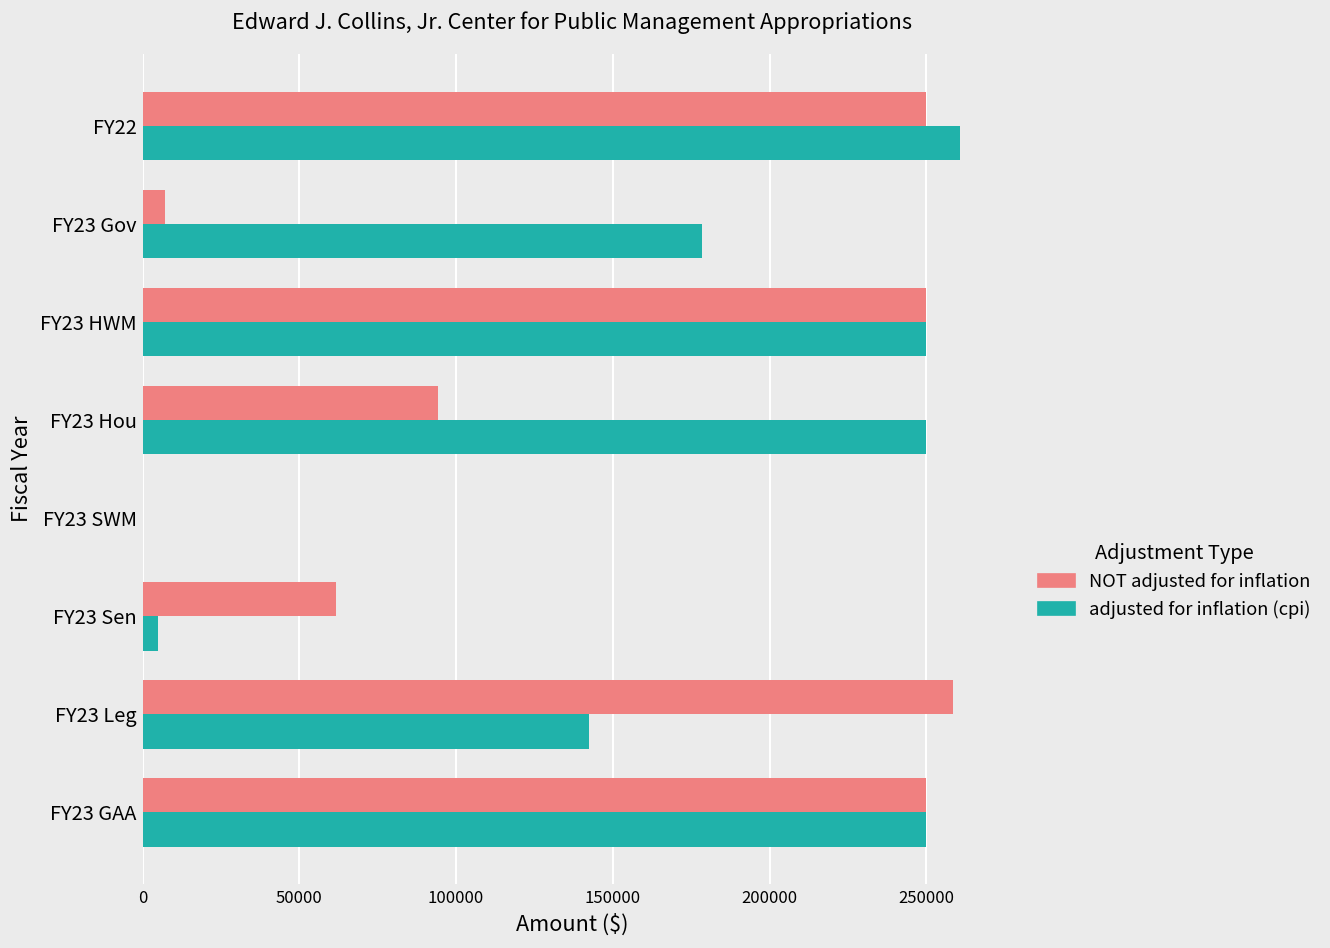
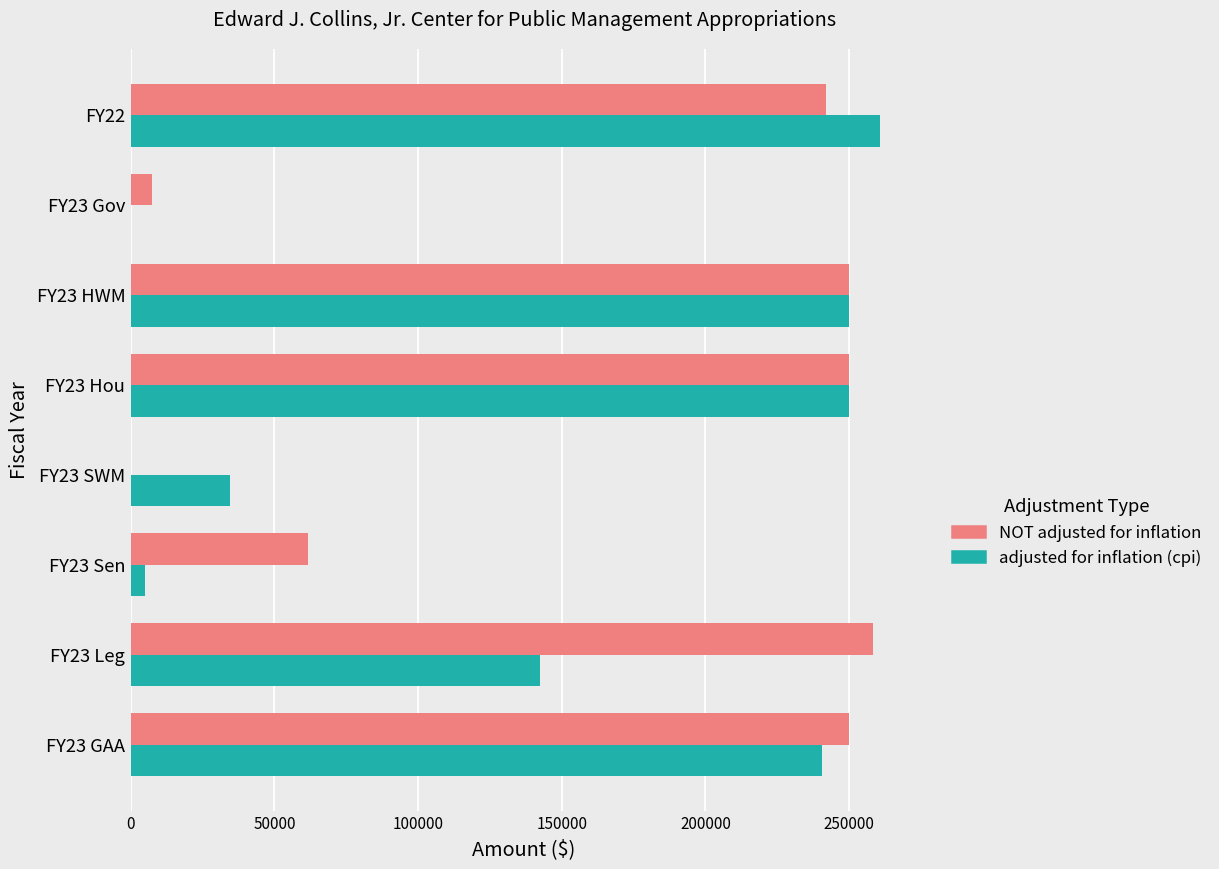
NOT adjusted for inflation, FY22: 250000 -> 242000
adjusted for inflation (cpi), FY23 Gov: 178000 -> 0
NOT adjusted for inflation, FY23 Hou: 94000 -> 250000
adjusted for inflation (cpi), FY23 SWM: 0 -> 35000
adjusted for inflation (cpi), FY23 GAA: 250000 -> 241000
